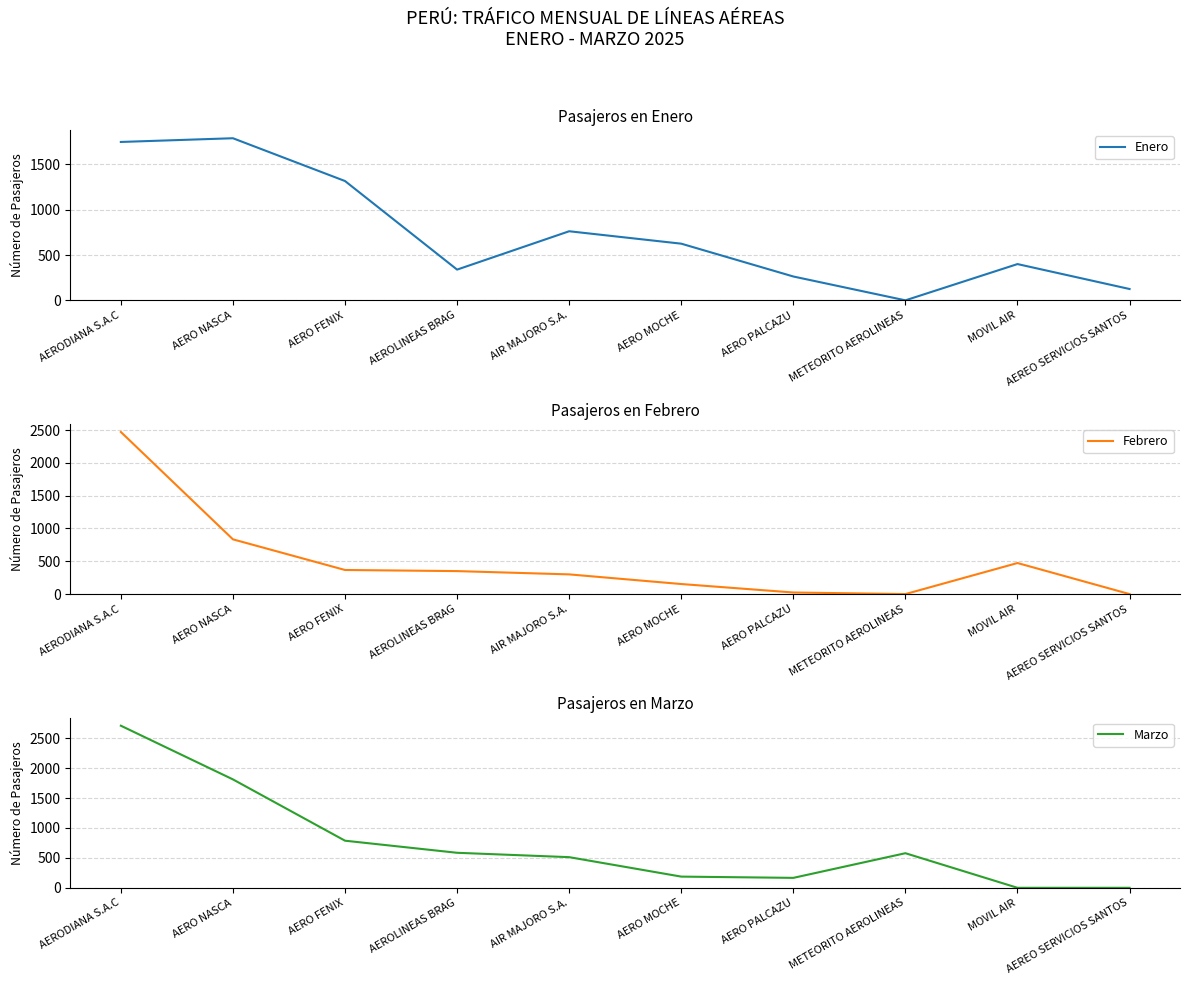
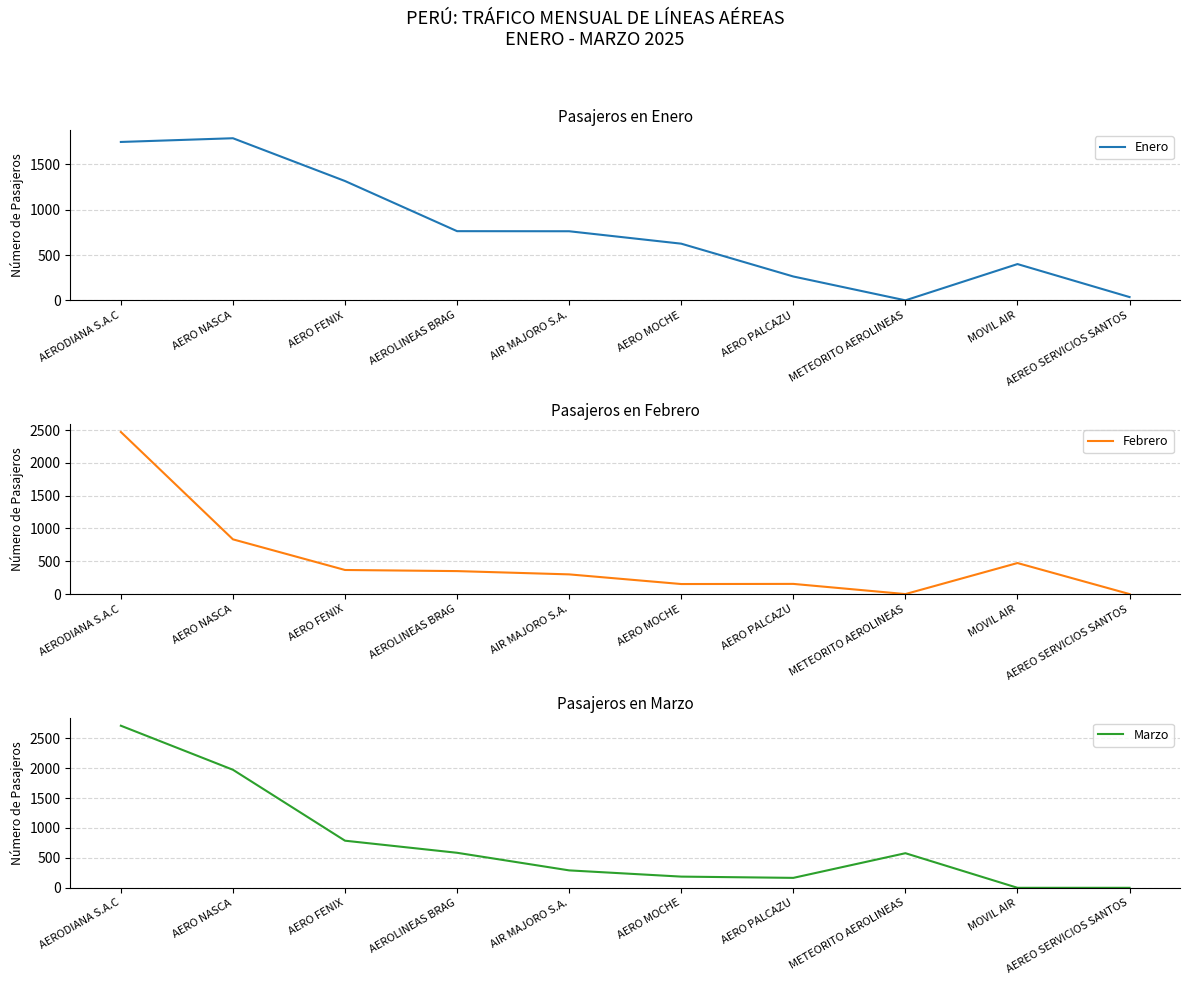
Pasajeros en Enero, AEROLINEAS BRAG: 300 -> 800
Pasajeros en Enero, AEREO SERVICIOS SANTOS: 100 -> 0
Pasajeros en Febrero, AERO PALCAZU: 0 -> 200
Pasajeros en Marzo, AERO NASCA: 1800 -> 2000
Pasajeros en Marzo, AIR MAJORO S.A.: 500 -> 300
